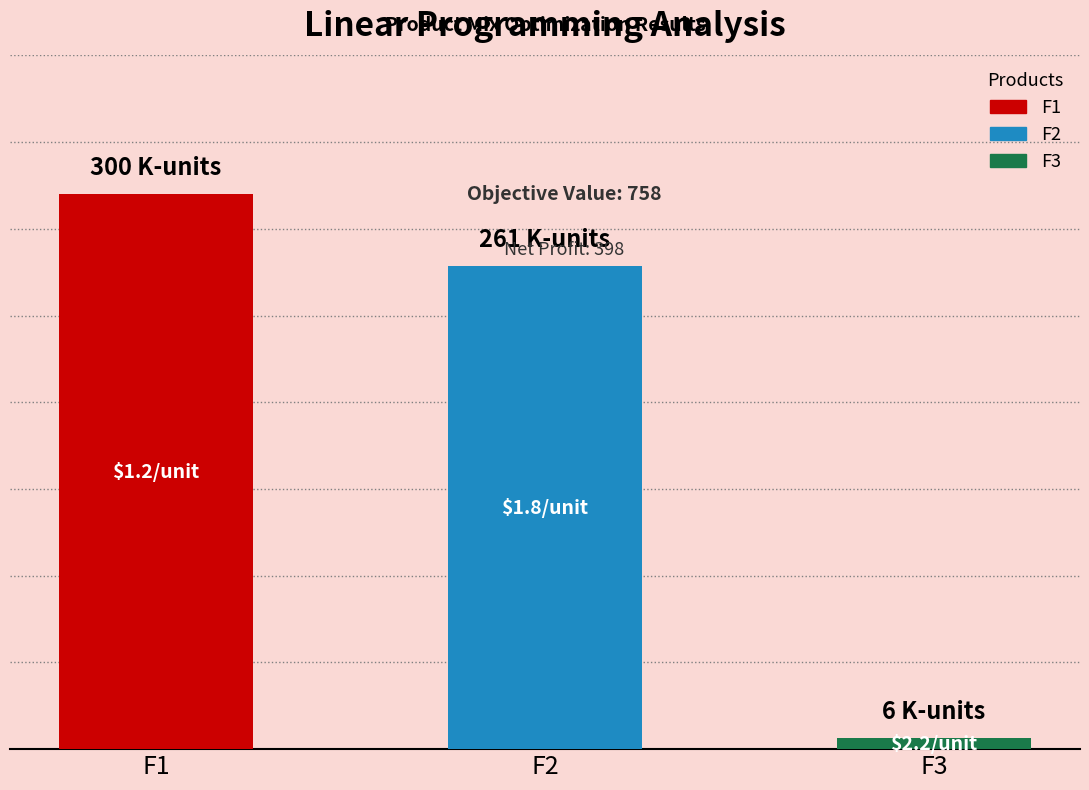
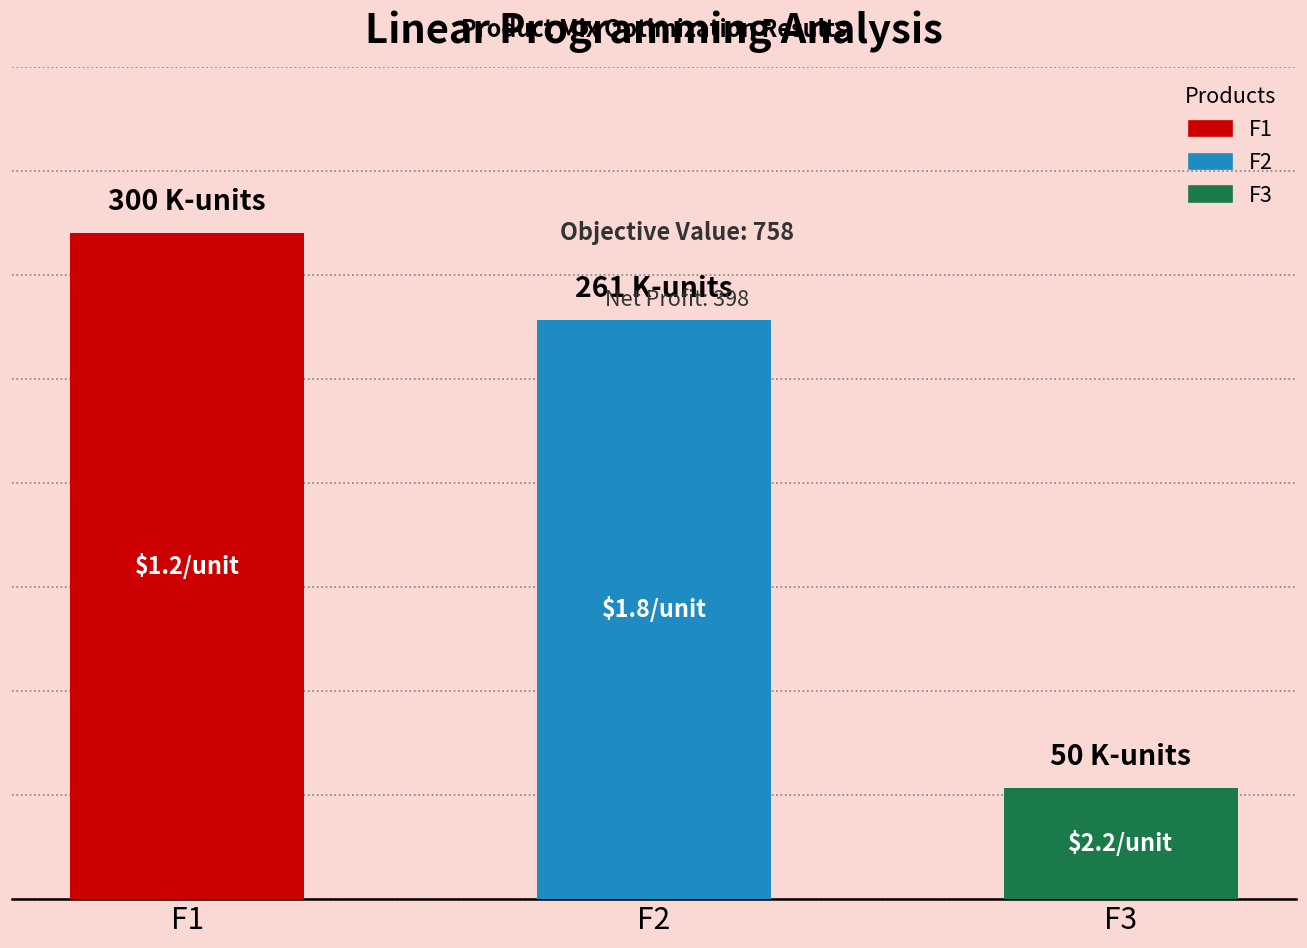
F3: 6 -> 50
